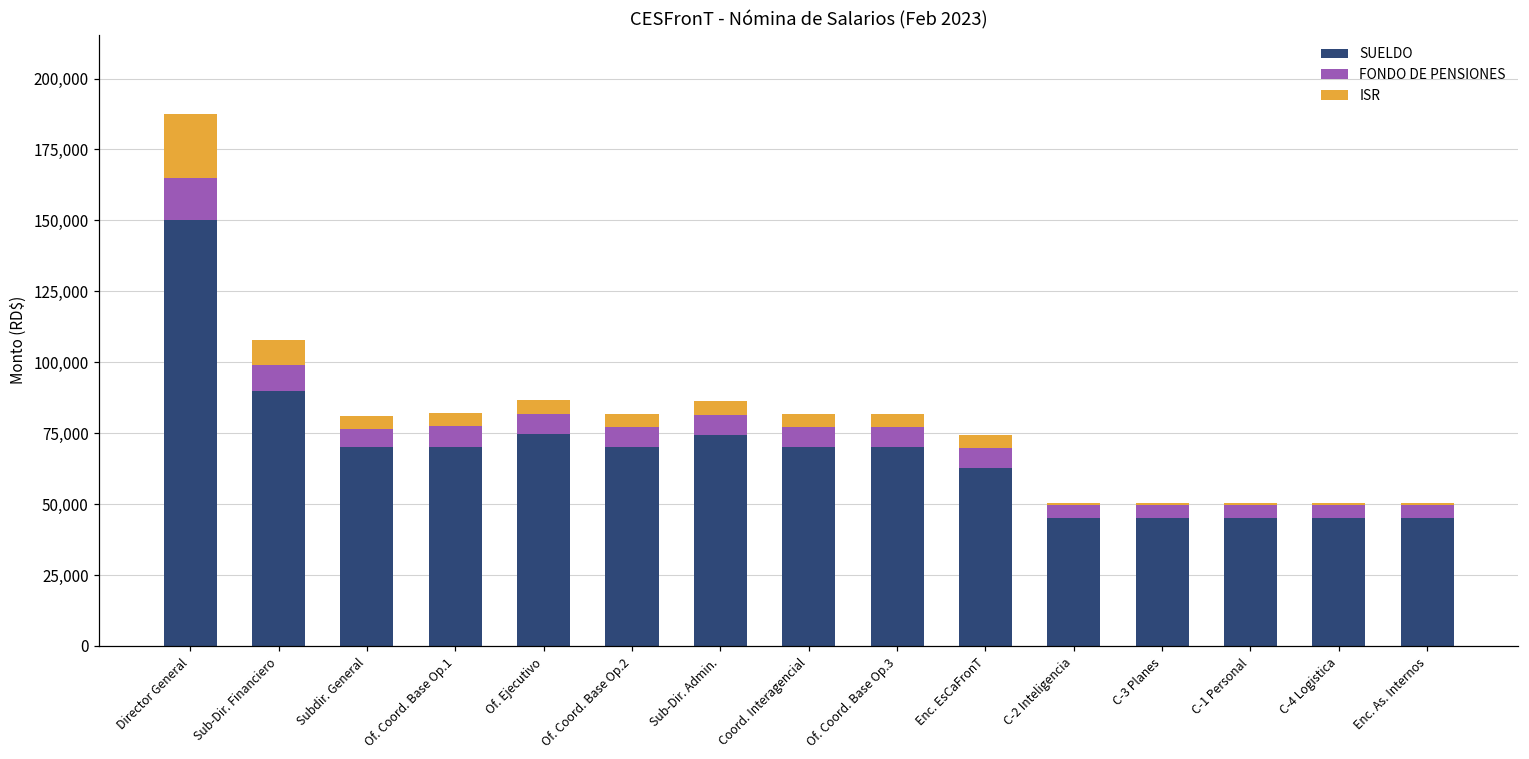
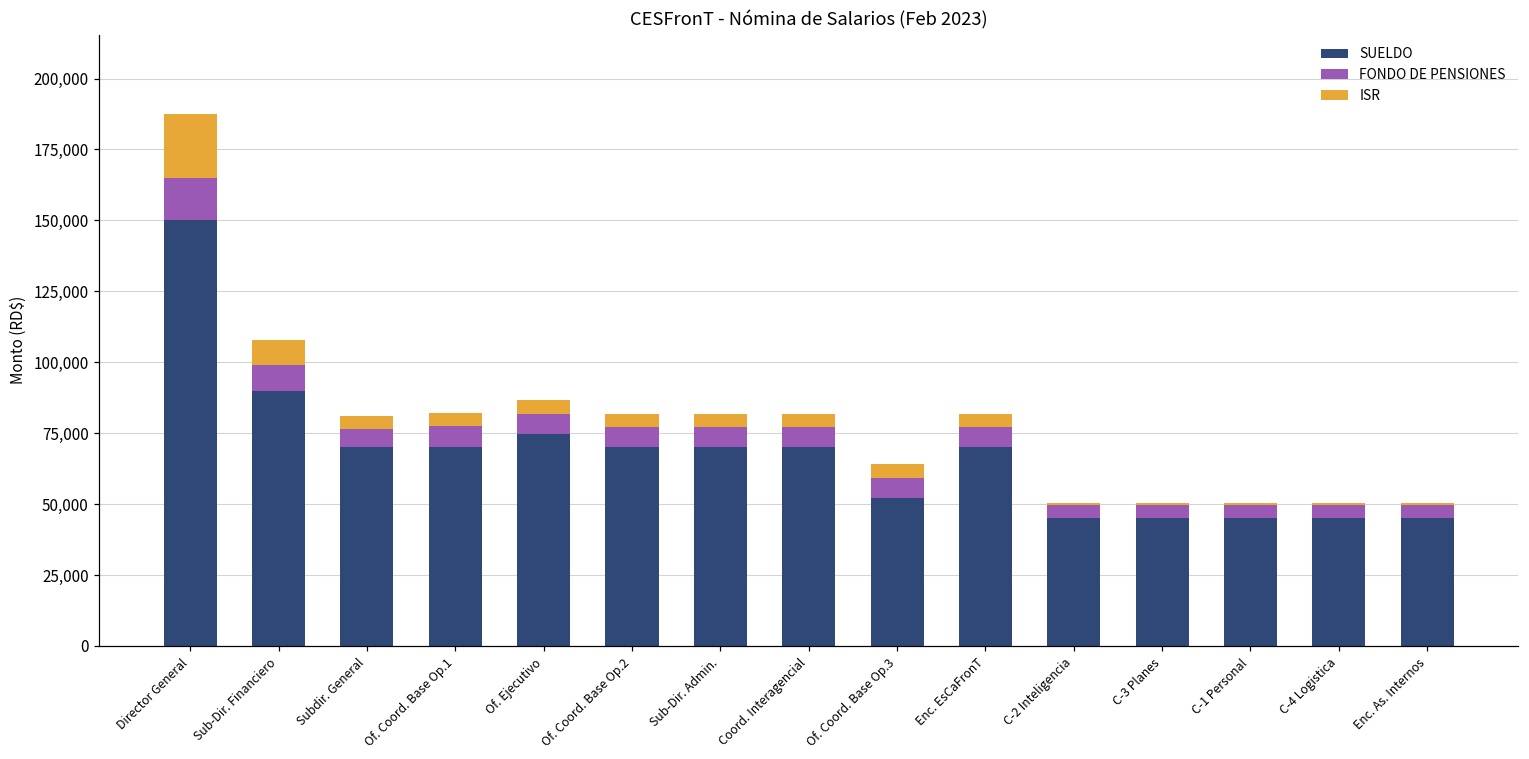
SUELDO, Sub-Dir. Admin.: 74,000 -> 70,000
SUELDO, Of. Coord. Base Op.3: 70,000 -> 52,000
SUELDO, Enc. EsCaFronT: 63,000 -> 70,000
